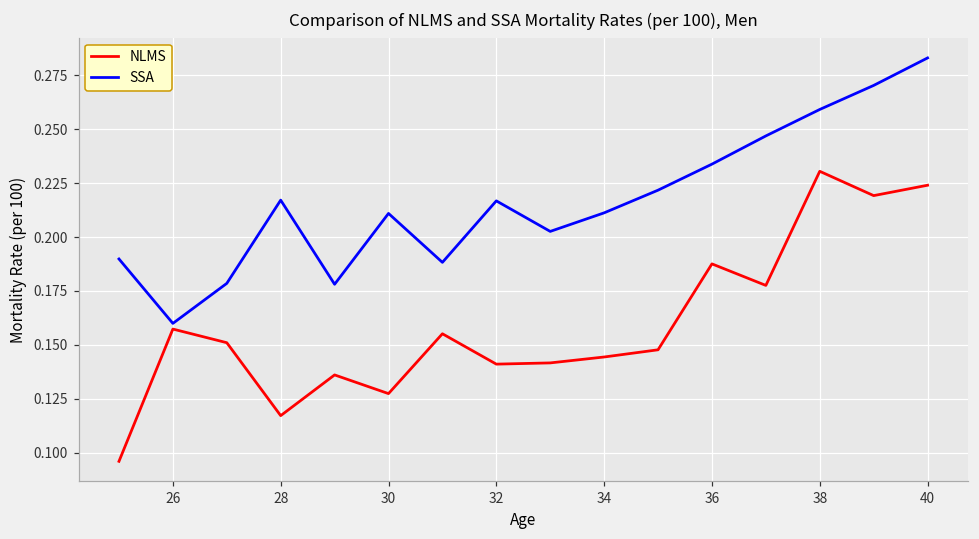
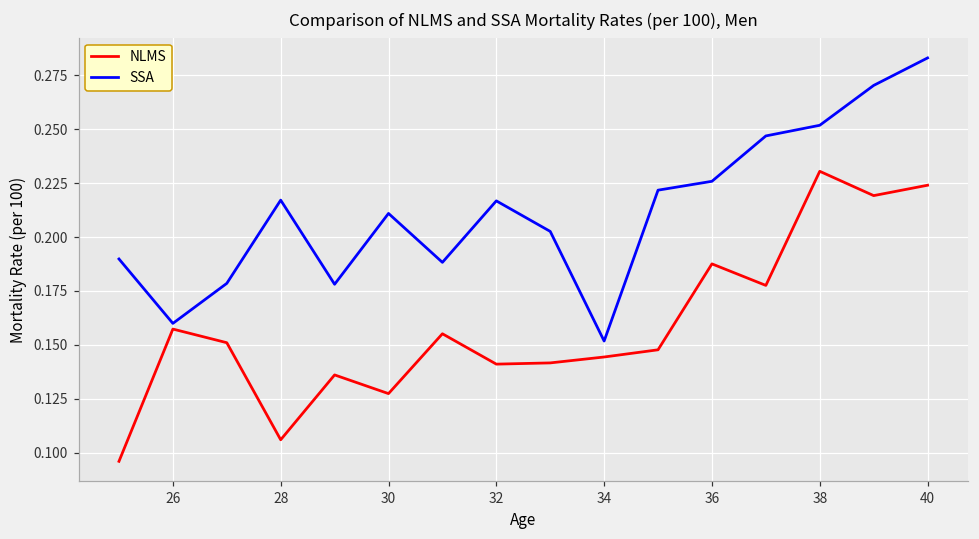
NLMS, 28: 0.117 -> 0.106
SSA, 34: 0.211 -> 0.152
SSA, 36: 0.234 -> 0.226
SSA, 38: 0.259 -> 0.252
